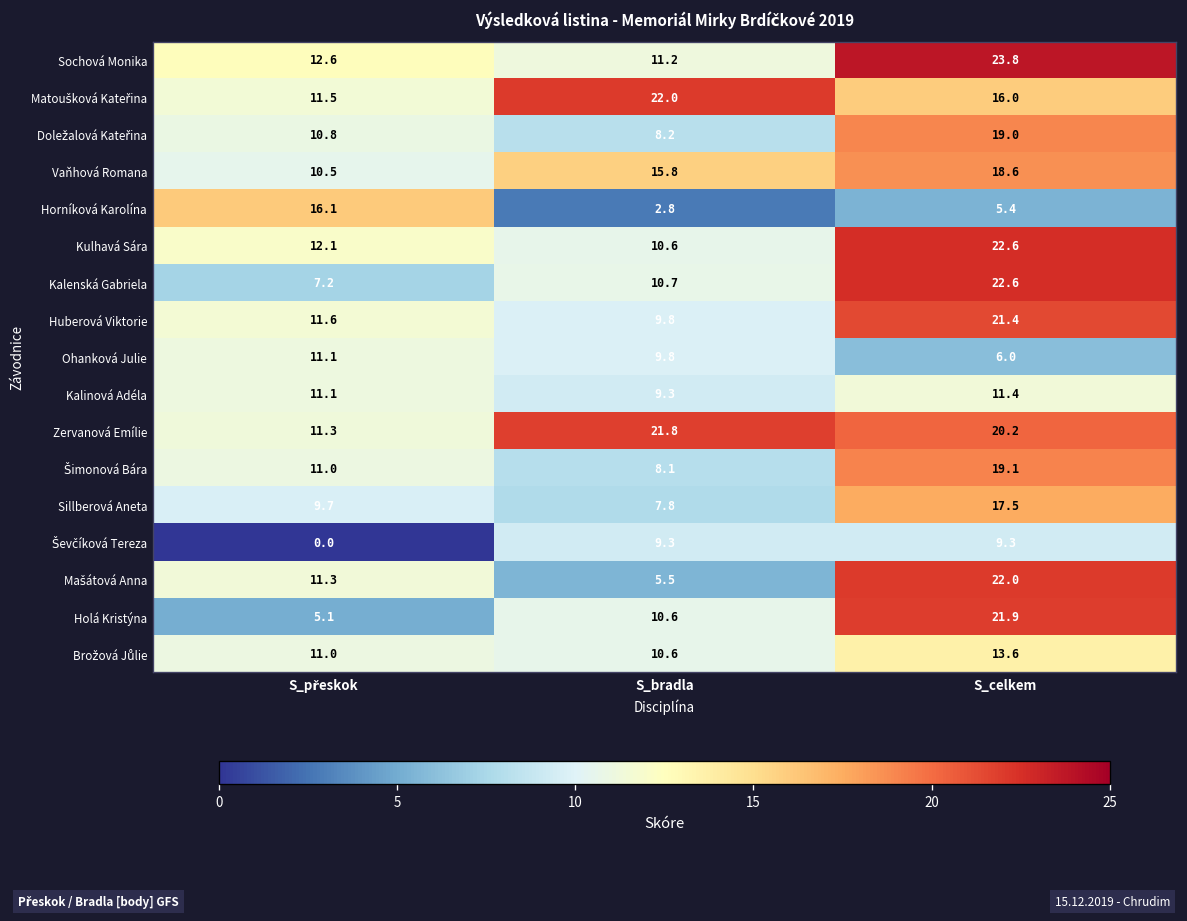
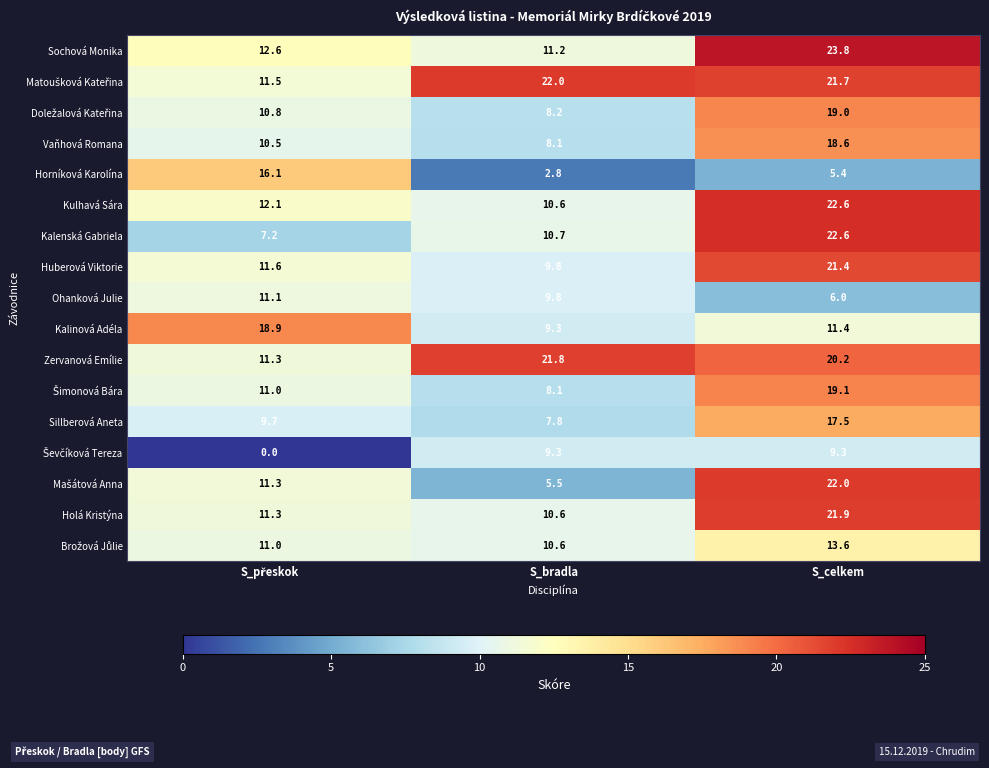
Matoušková Kateřina, S_celkem: 16.0 -> 21.7
Vaňhová Romana, S_bradla: 15.8 -> 8.1
Kalinová Adéla, S_přeskok: 11.1 -> 18.9
Holá Kristýna, S_přeskok: 5.1 -> 11.3
